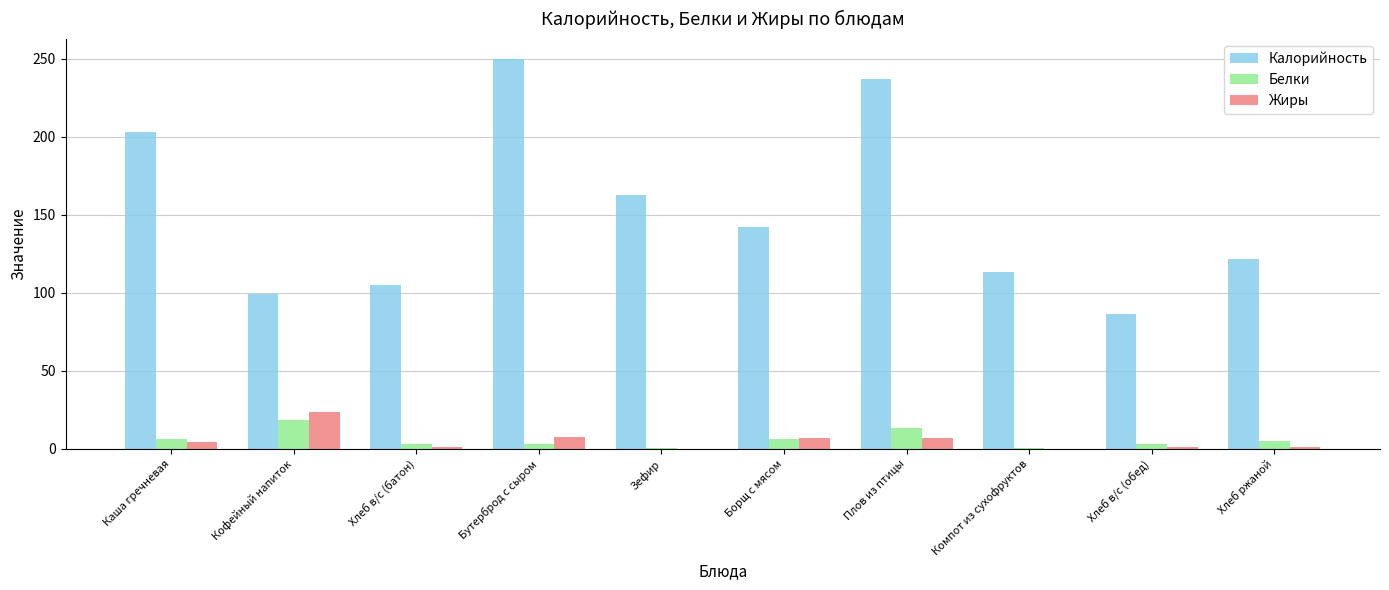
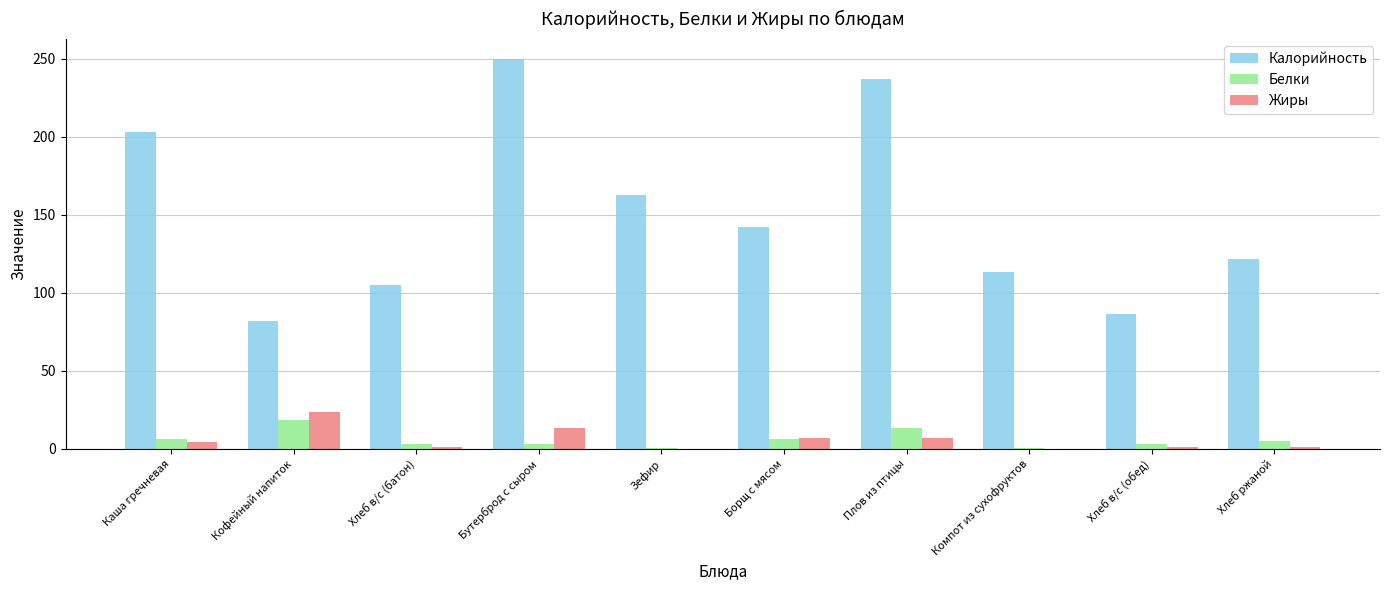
Калорийность, Кофейный напиток: 99 -> 82
Жиры, Бутерброд с сыром: 7 -> 13
